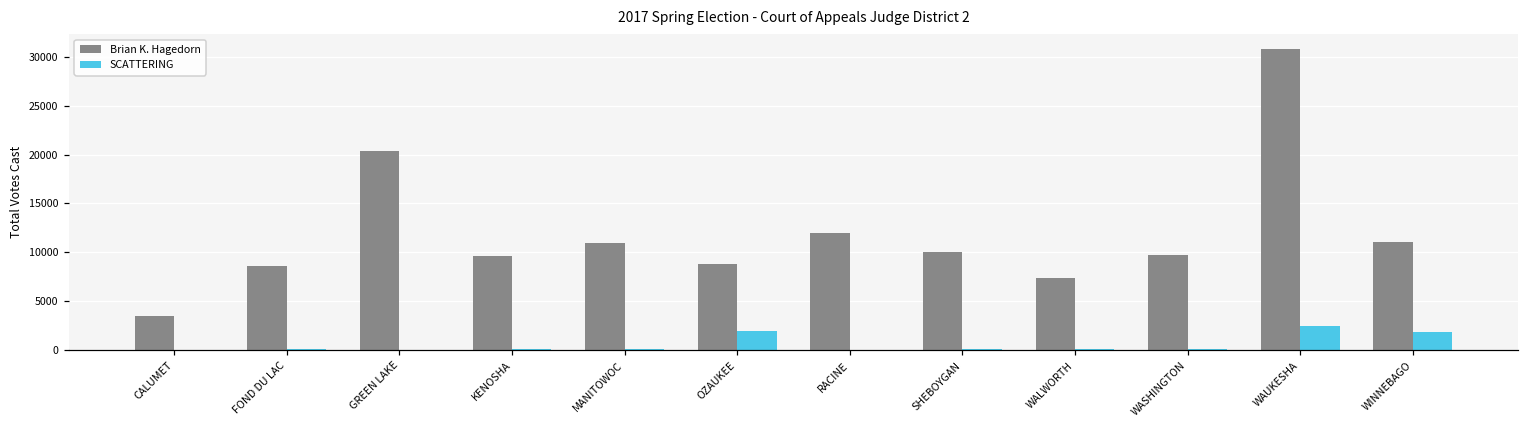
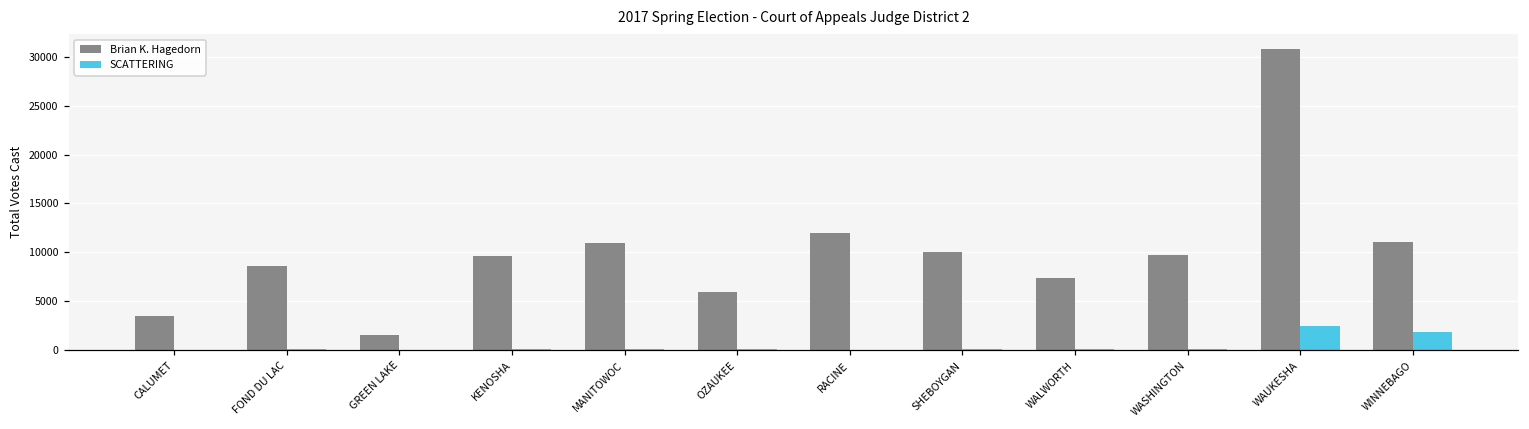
Brian K. Hagedorn, GREEN LAKE: 20000 -> 1000
Brian K. Hagedorn, OZAUKEE: 9000 -> 6000
SCATTERING, OZAUKEE: 2000 -> 0
